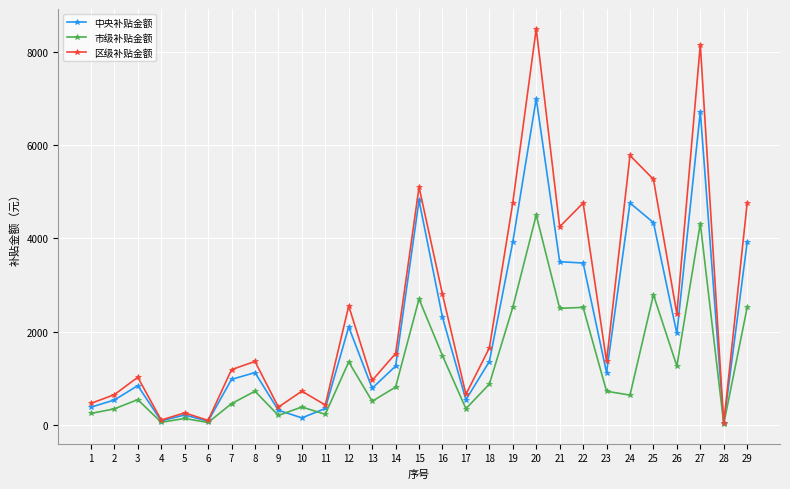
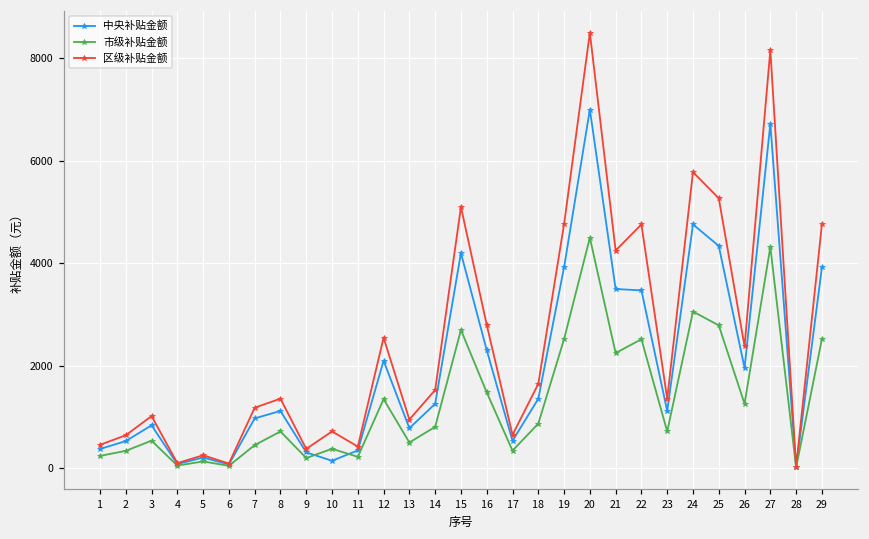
中央补贴金额, 15: 4800 -> 4200
市级补贴金额, 21: 2500 -> 2300
市级补贴金额, 24: 600 -> 3100
